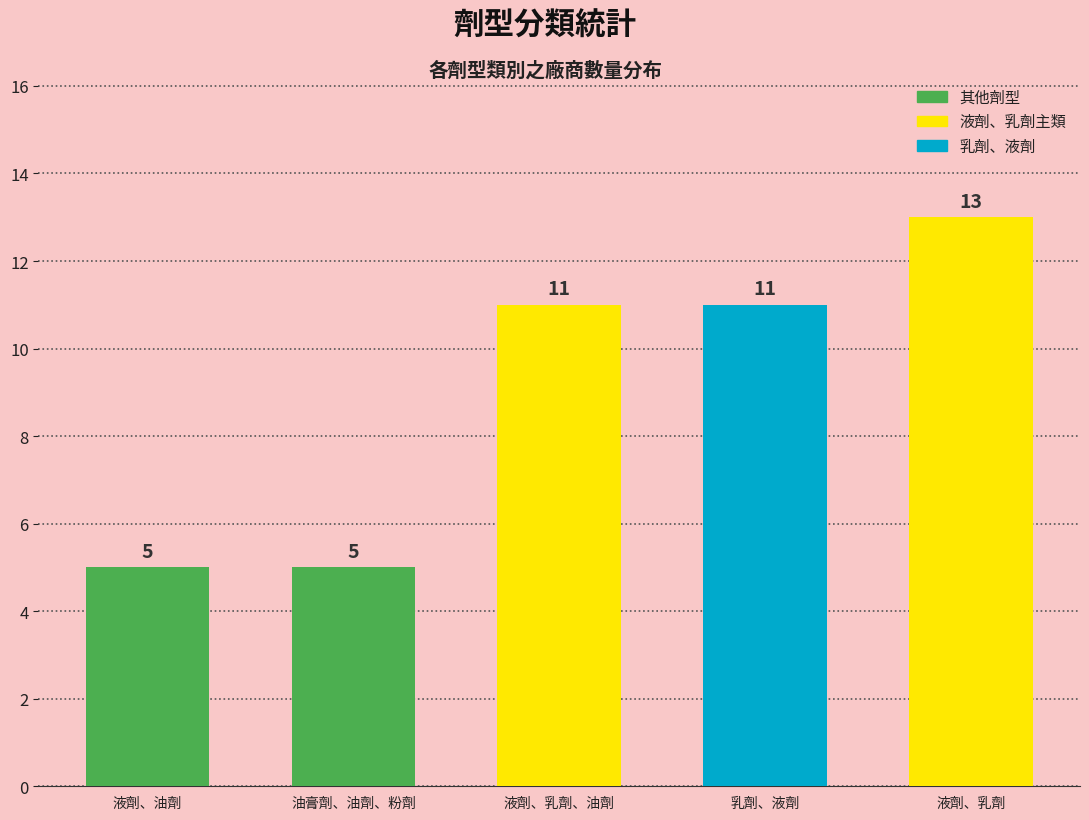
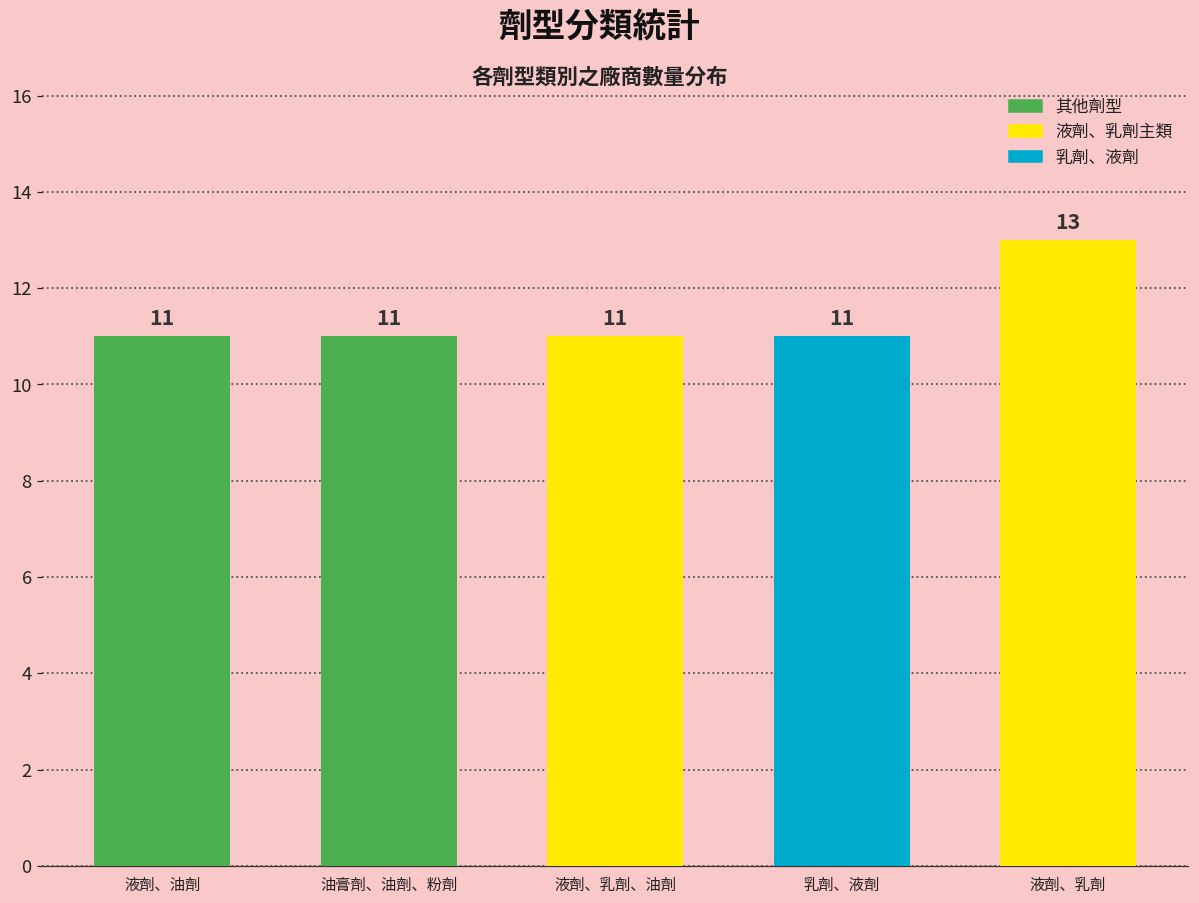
液劑、油劑: 5 -> 11
油膏劑、油劑、粉劑: 5 -> 11
